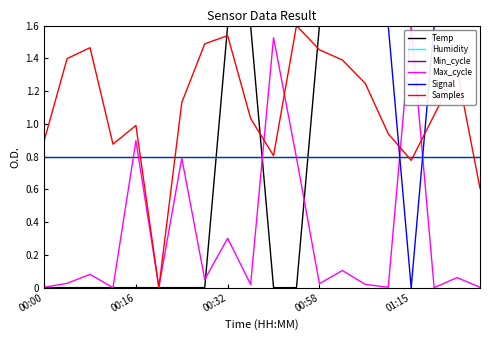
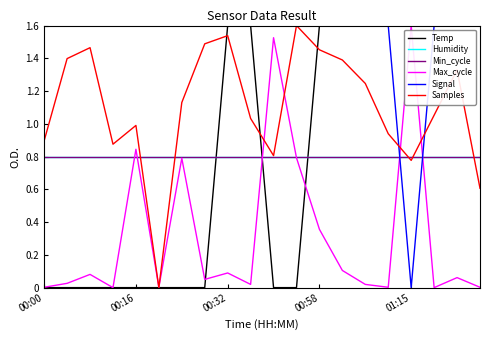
Max_cycle, 00:16: 0.90 -> 0.84
Max_cycle, 00:32: 0.30 -> 0.09
Max_cycle, 00:58: 0.02 -> 0.36
